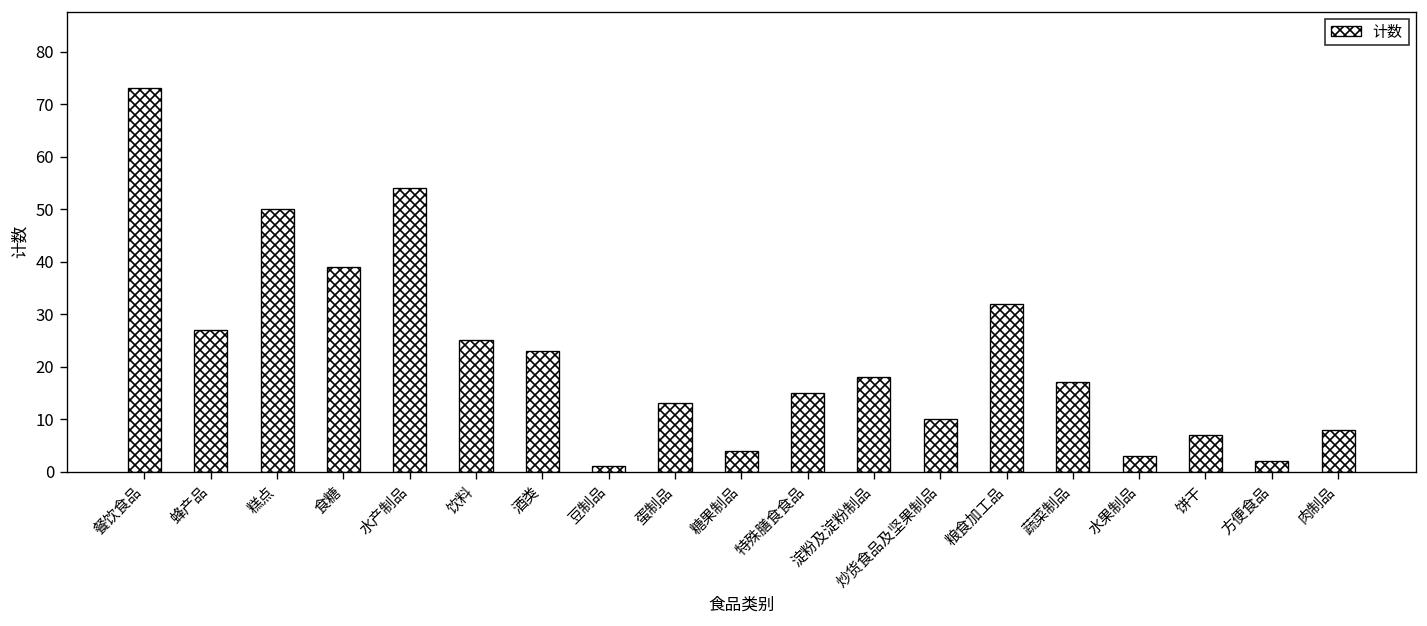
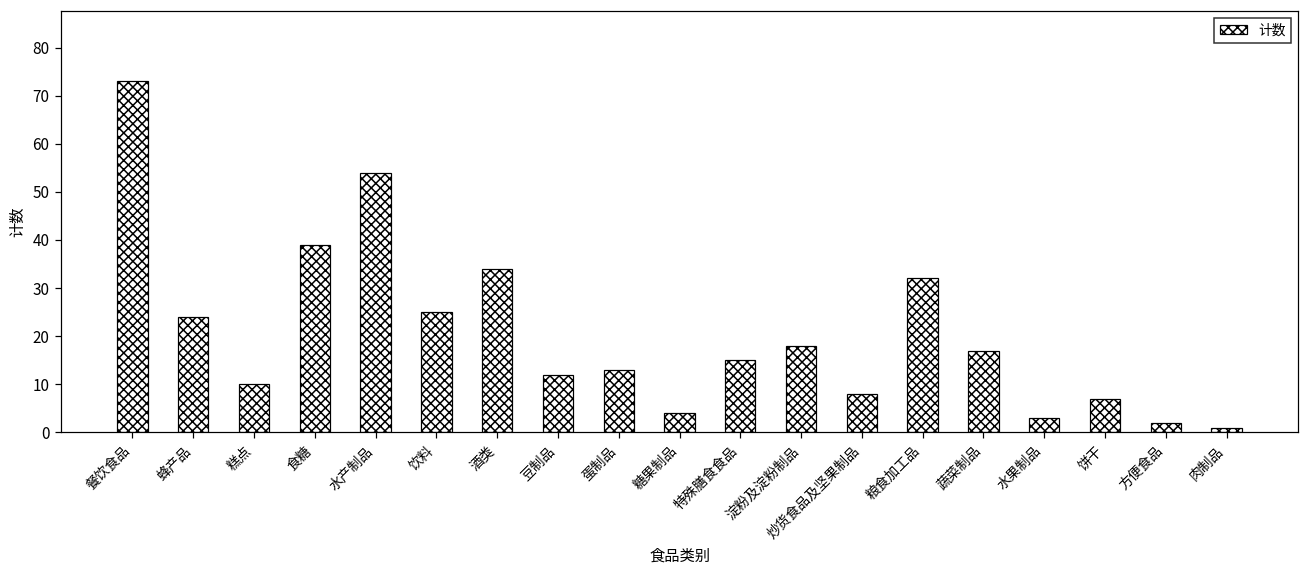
蜂产品: 27 -> 24
糕点: 50 -> 10
酒类: 23 -> 34
豆制品: 1 -> 12
炒货食品及坚果制品: 10 -> 8
肉制品: 8 -> 1
